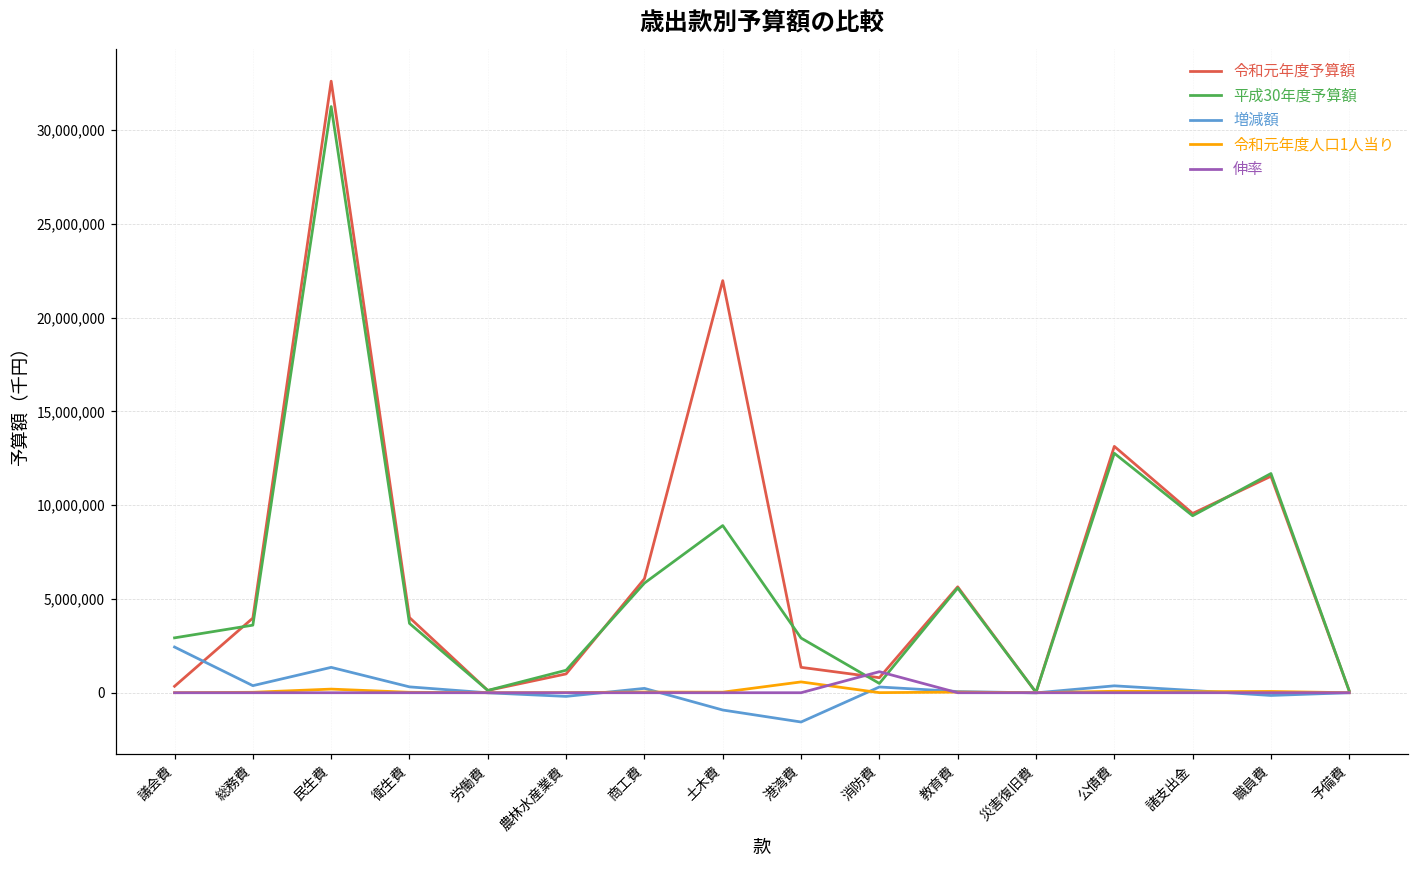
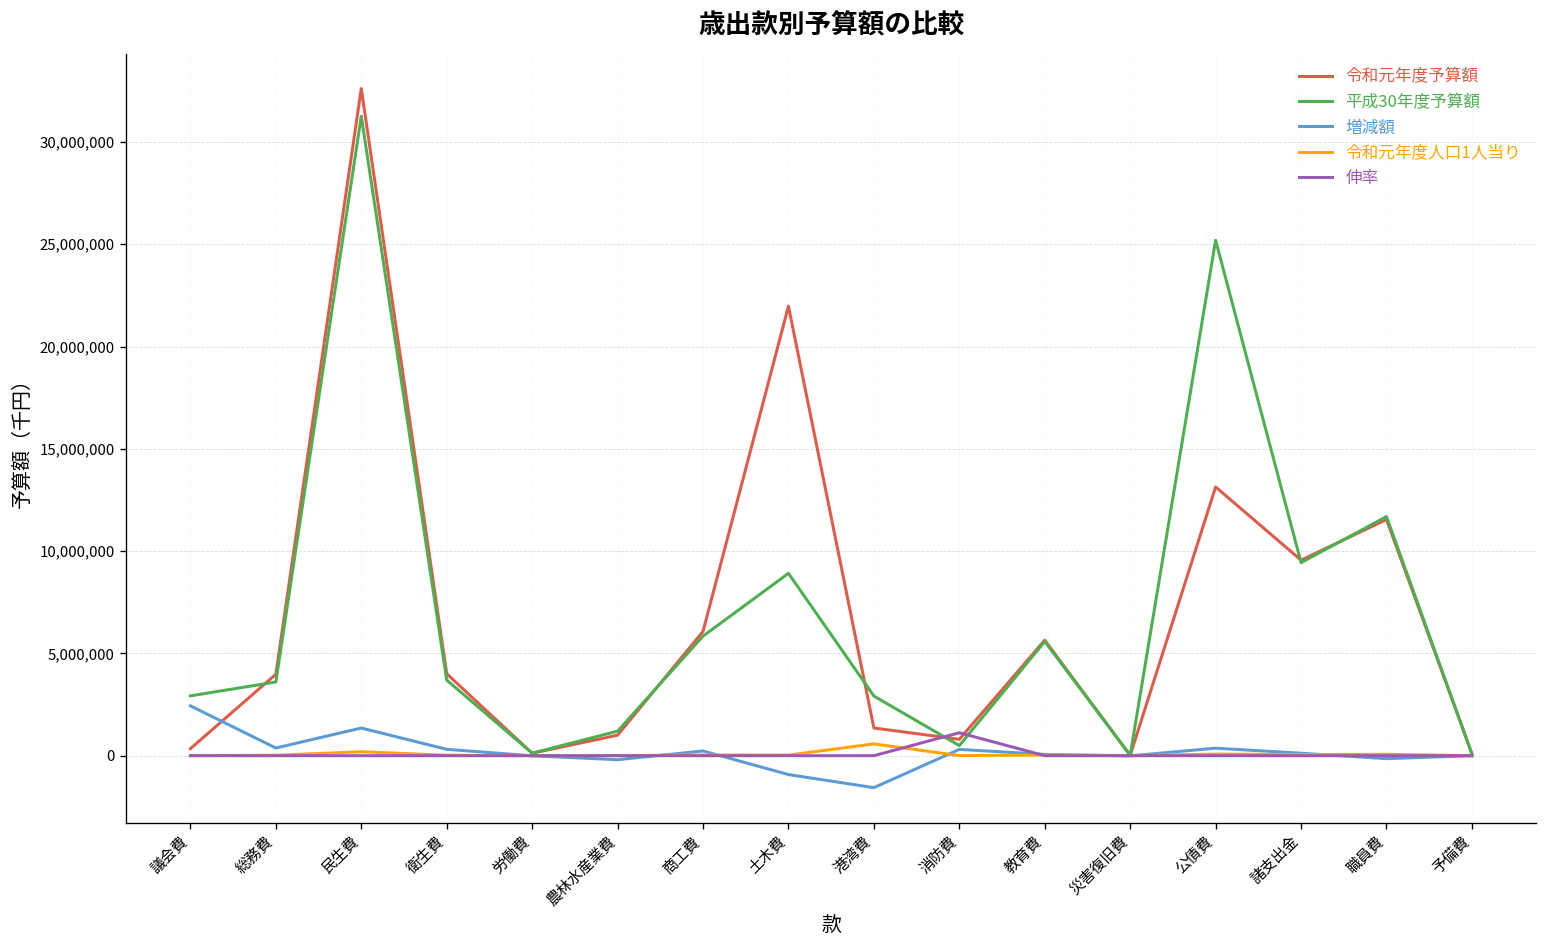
平成30年度予算額, 公債費: 12,800,000 -> 25,200,000
